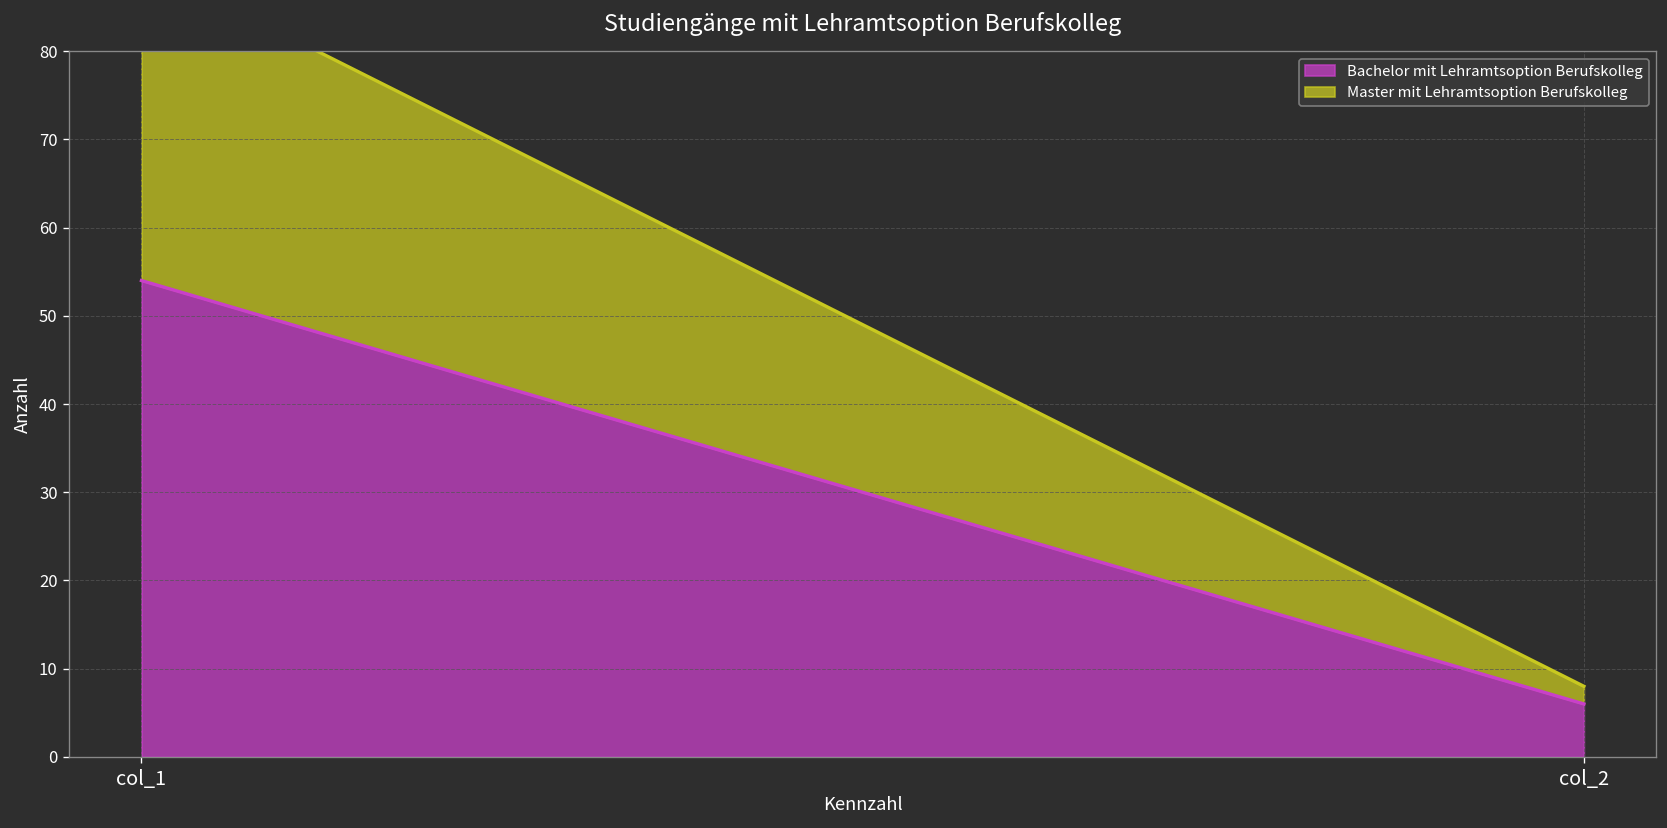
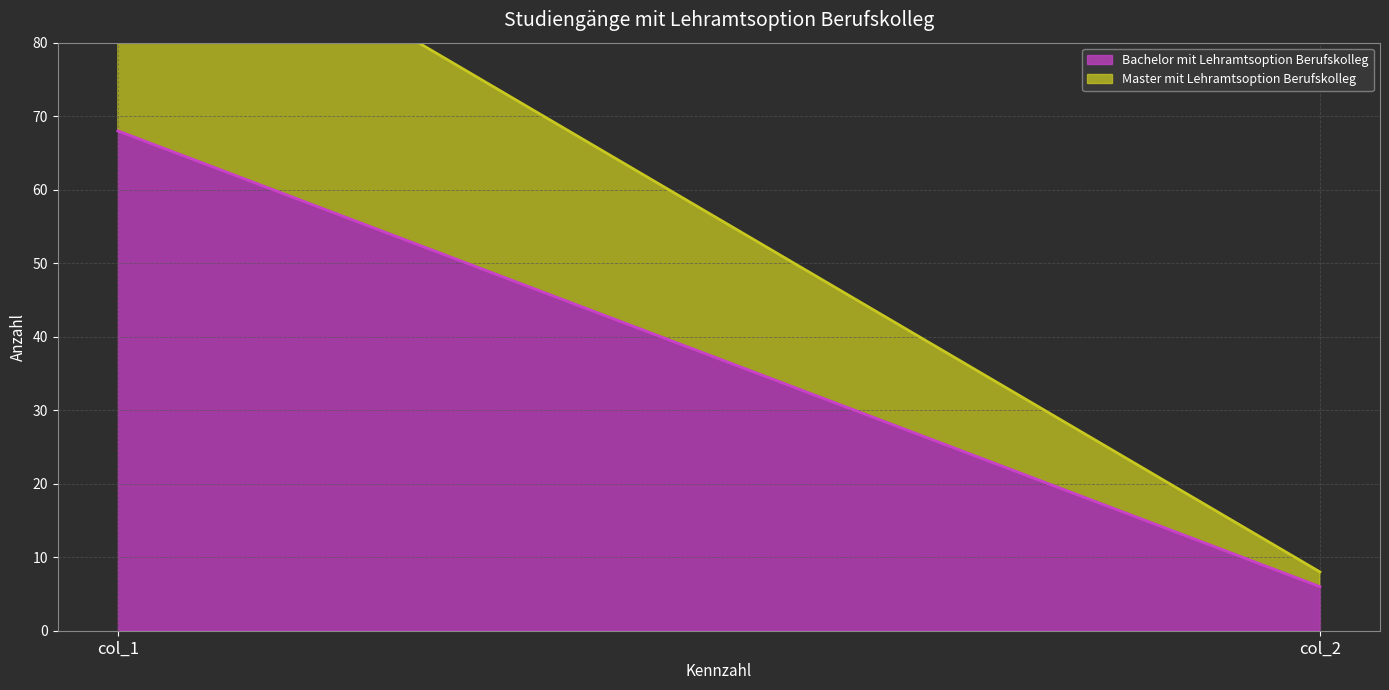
Bachelor mit Lehramtsoption Berufskolleg, col_1: 54 -> 68
